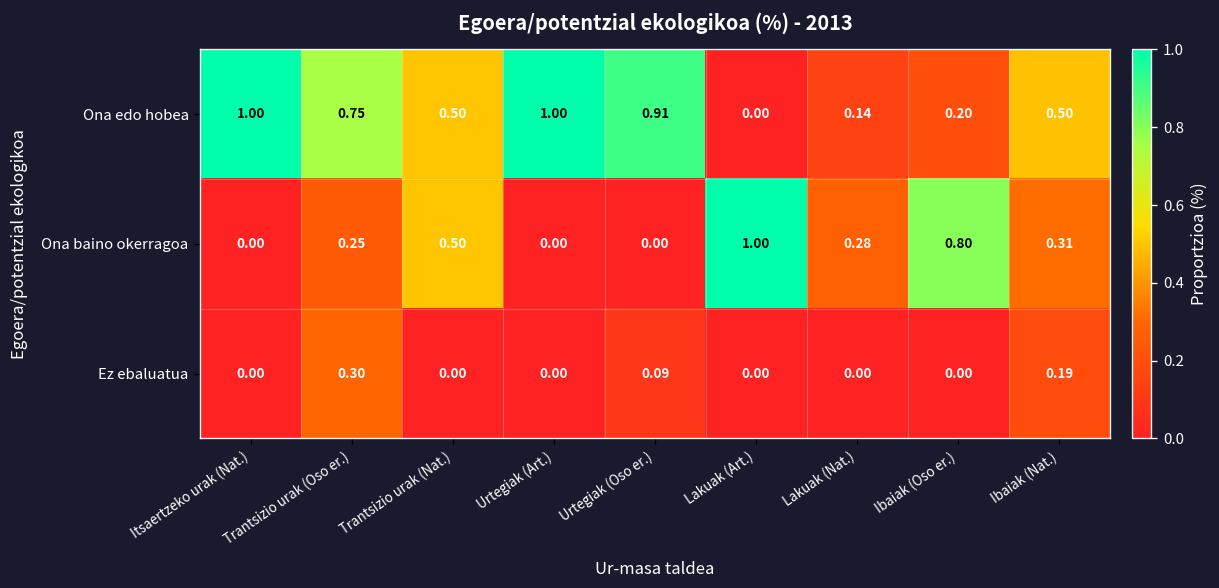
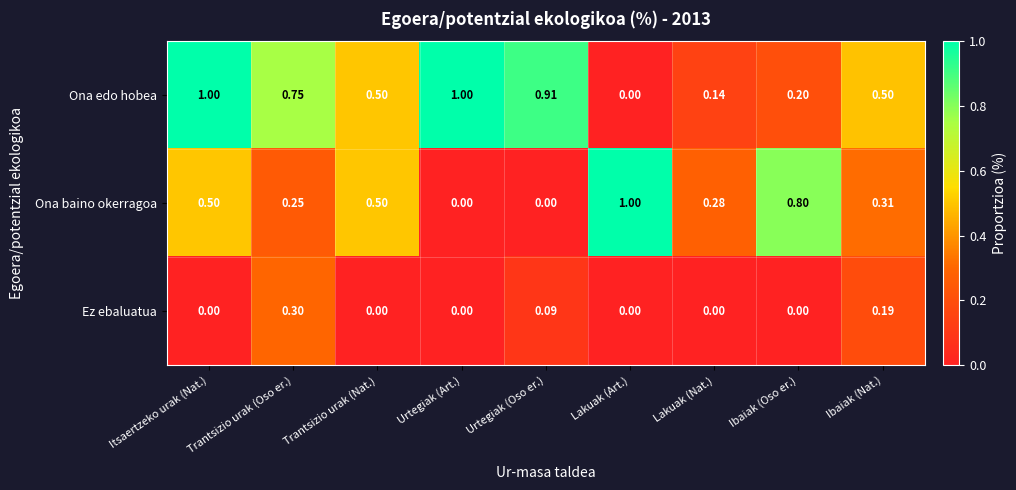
Ona baino okerragoa, Itsaertzeko urak (Nat.): 0.00 -> 0.50
